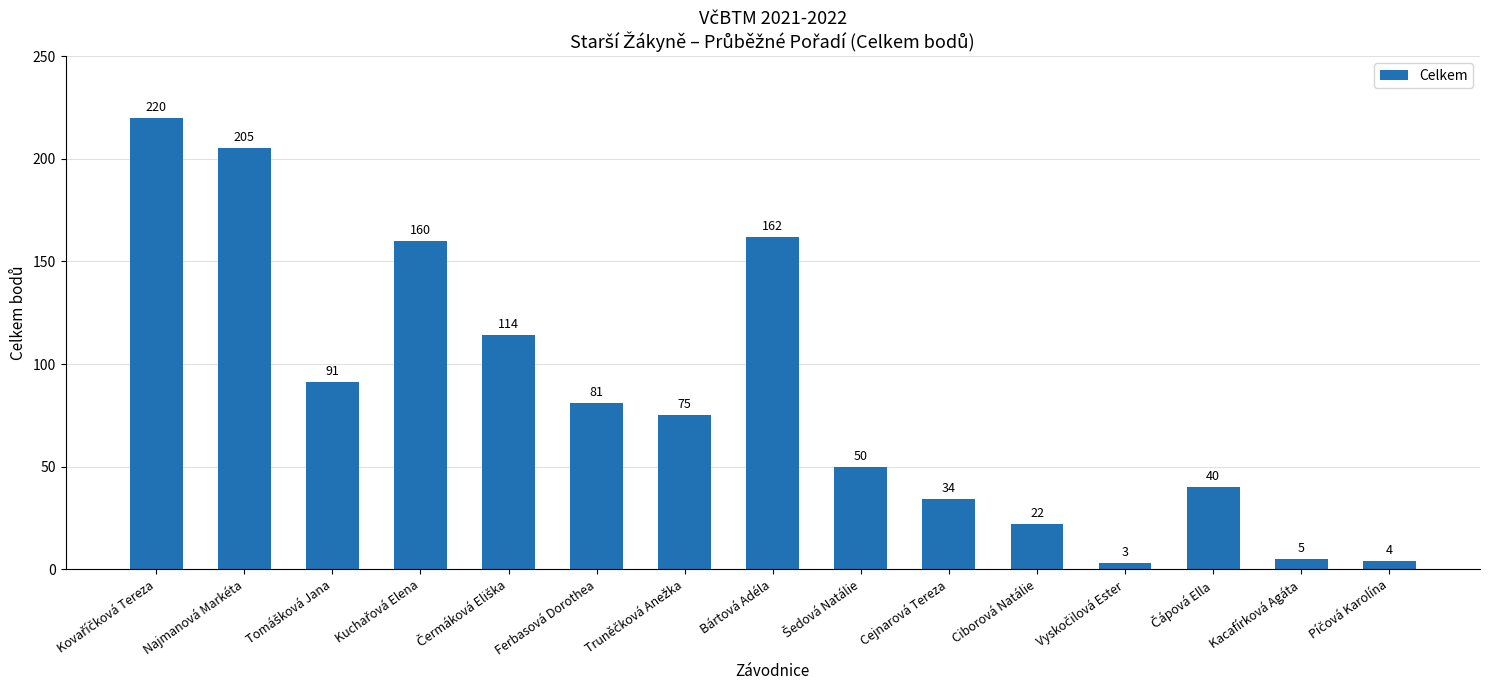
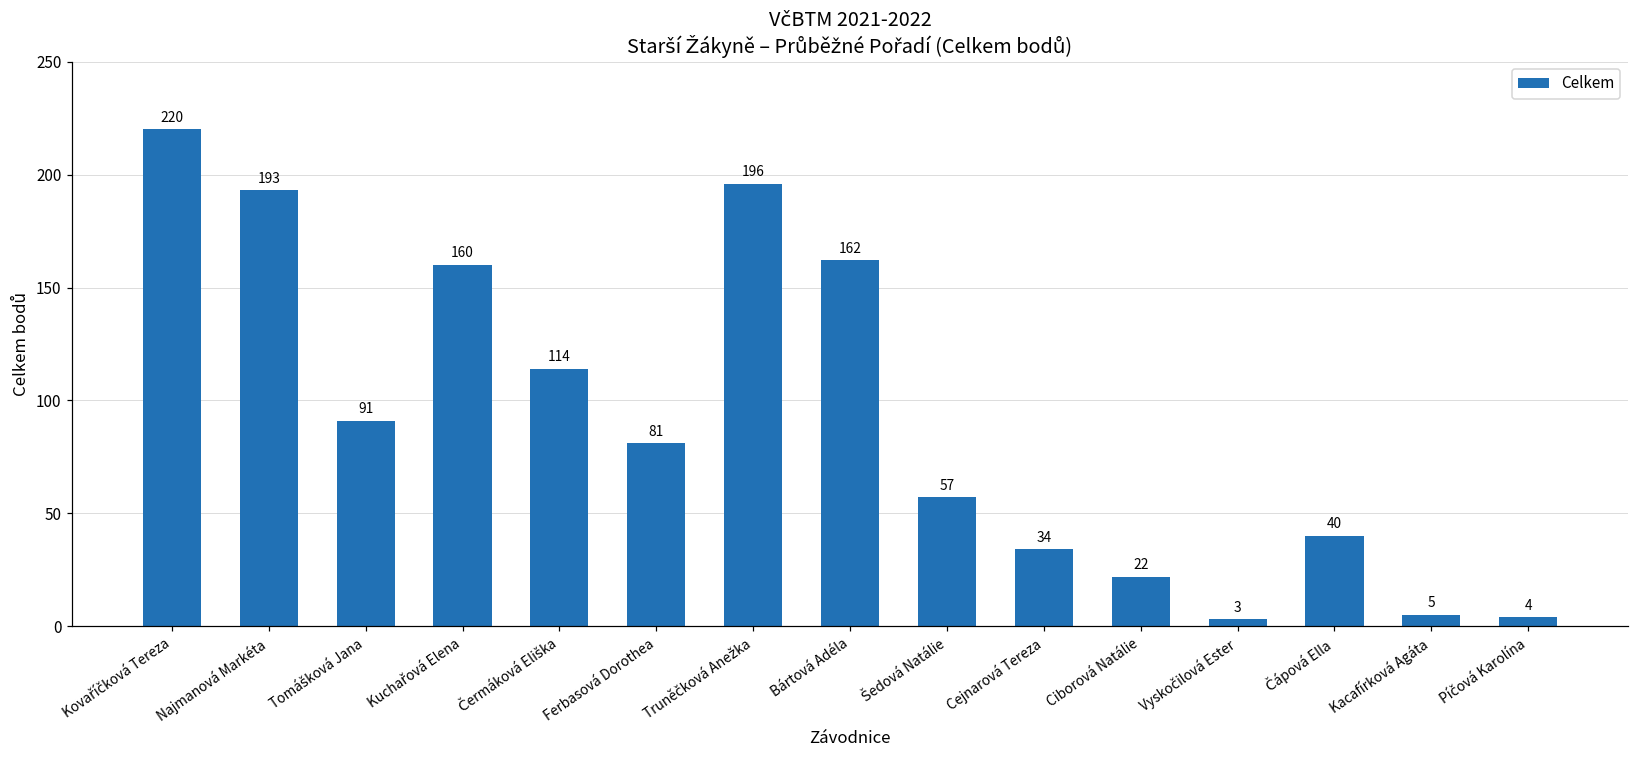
Najmanová Markéta: 205 -> 193
Truněčková Anežka: 75 -> 196
Šedová Natálie: 50 -> 57
